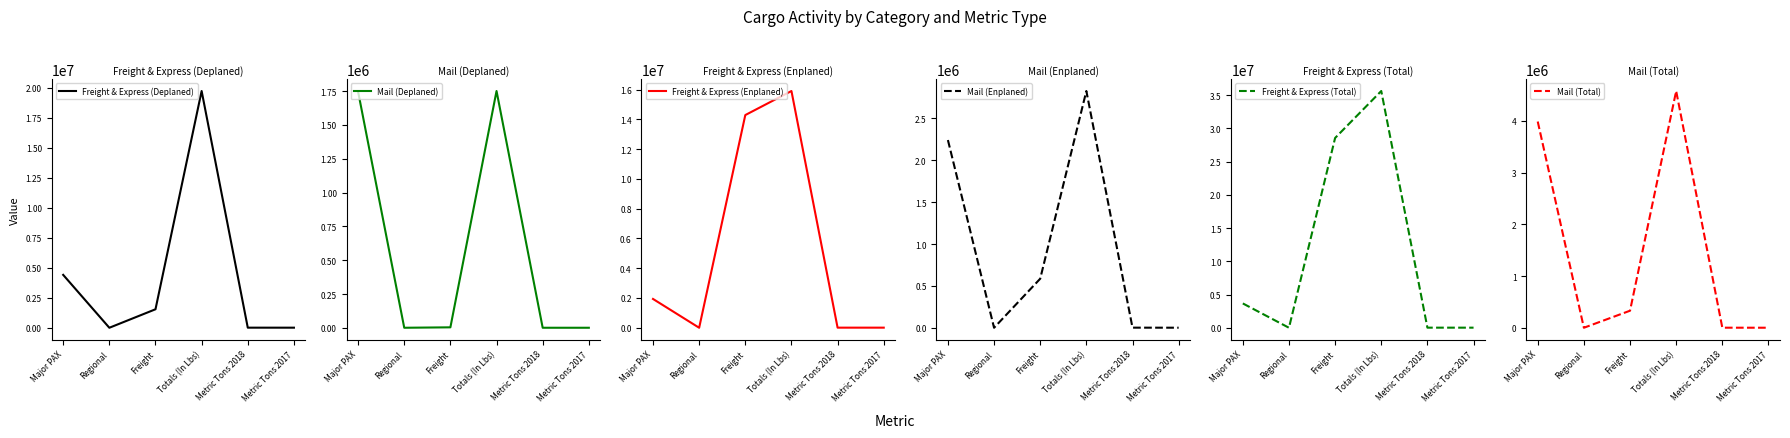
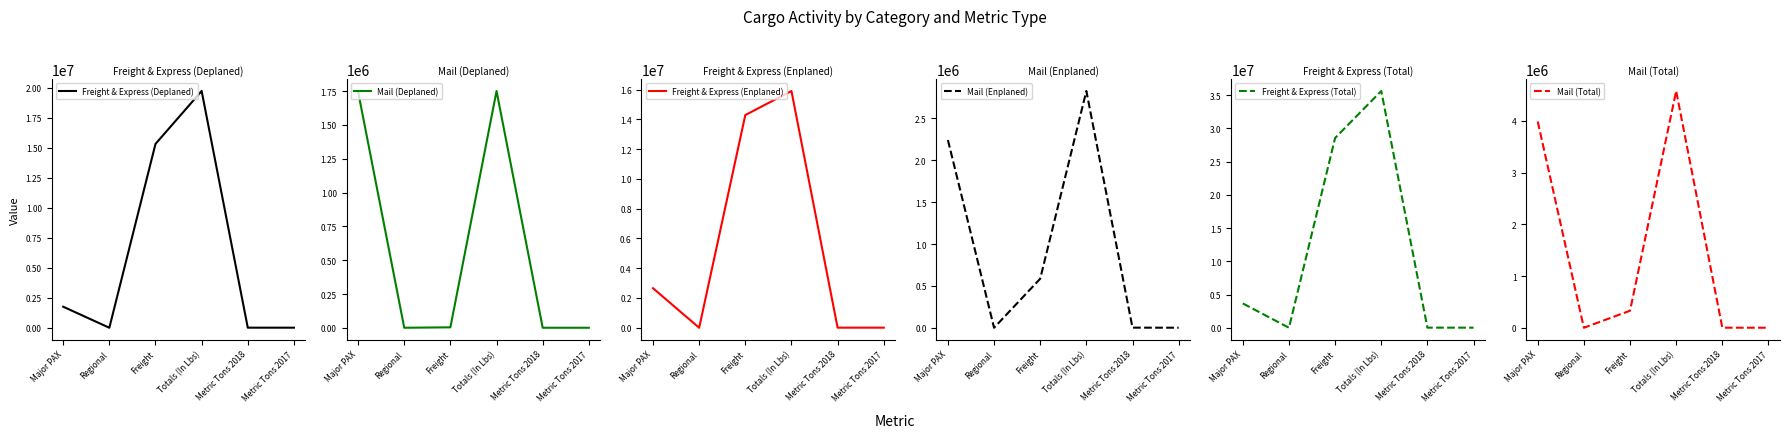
Freight & Express (Deplaned), Major PAX: 4400000 -> 1800000
Freight & Express (Deplaned), Freight: 1500000 -> 15300000
Freight & Express (Enplaned), Major PAX: 1900000 -> 2700000
